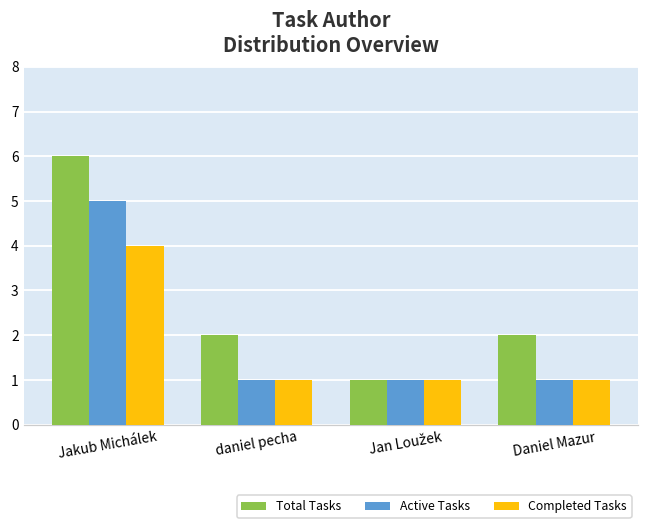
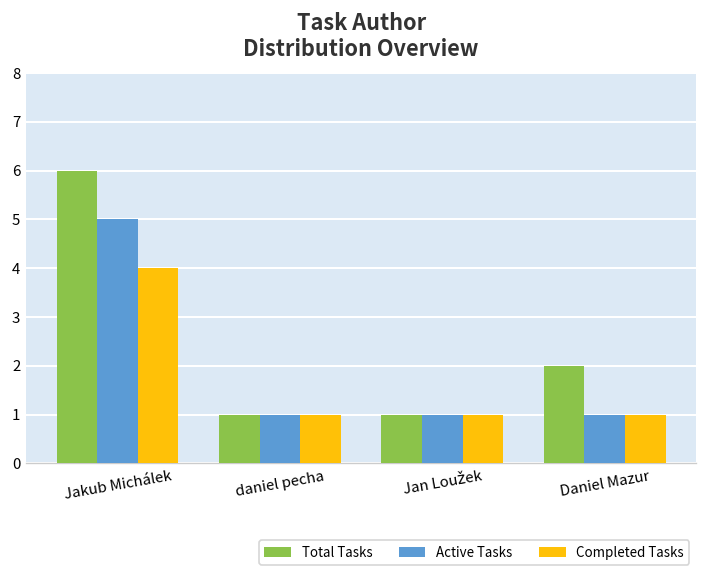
Total Tasks, daniel pecha: 2 -> 1
